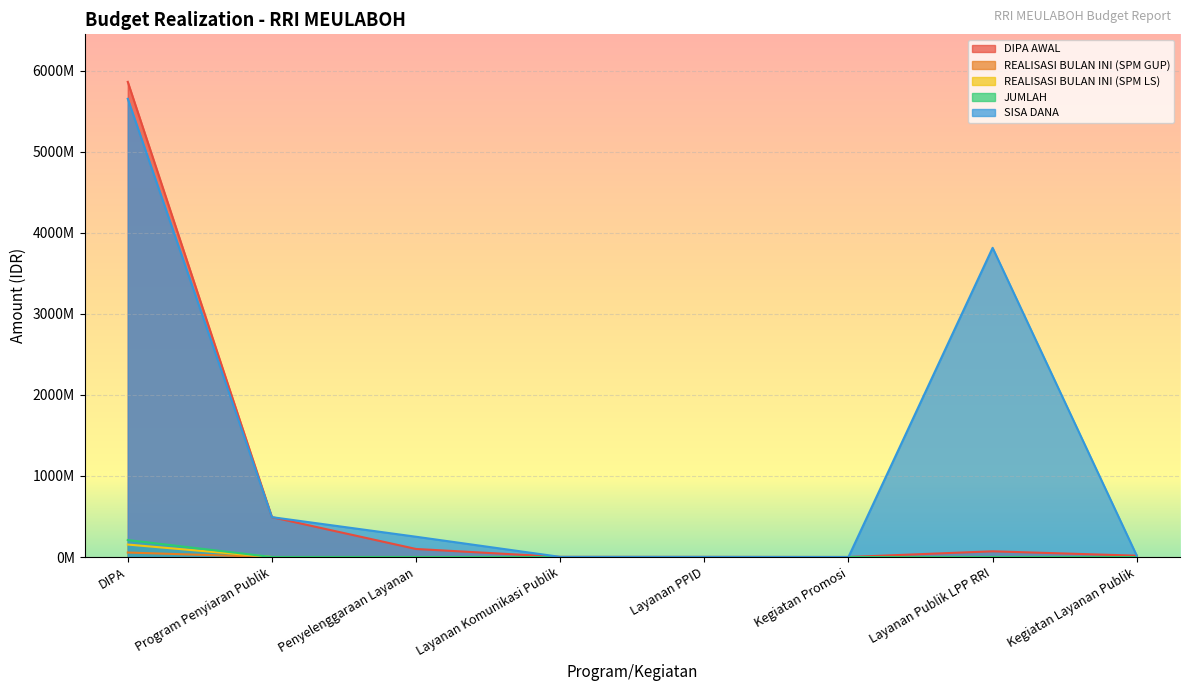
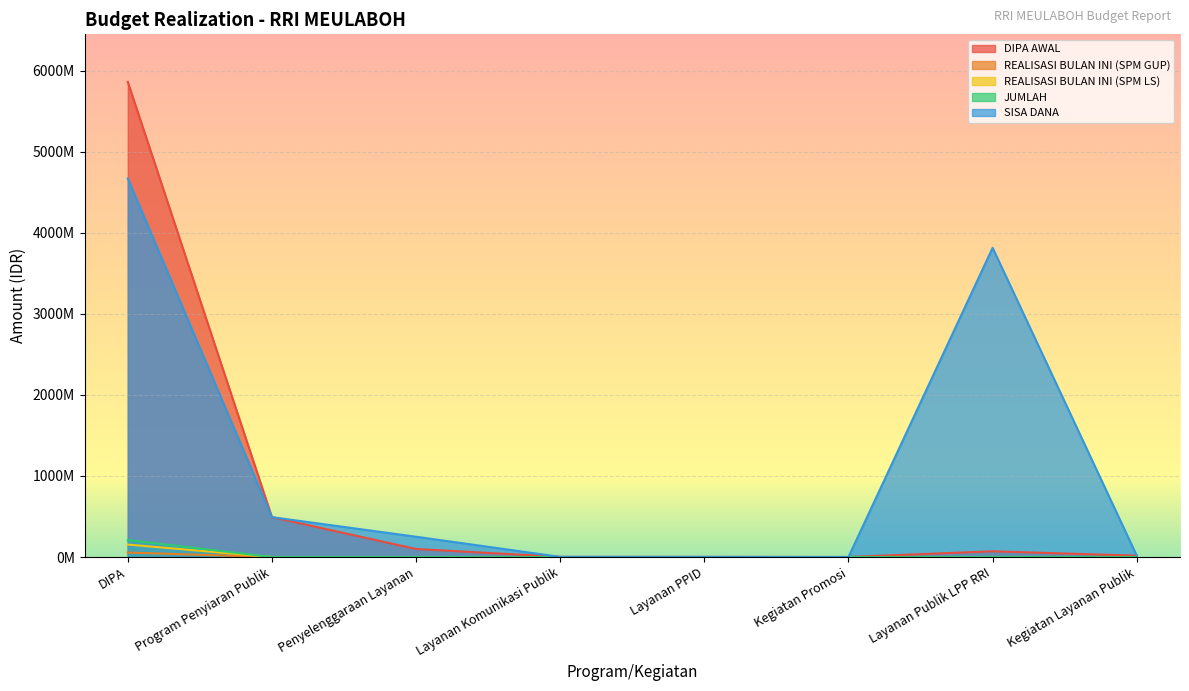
SISA DANA, DIPA: 5700000000 -> 4700000000
